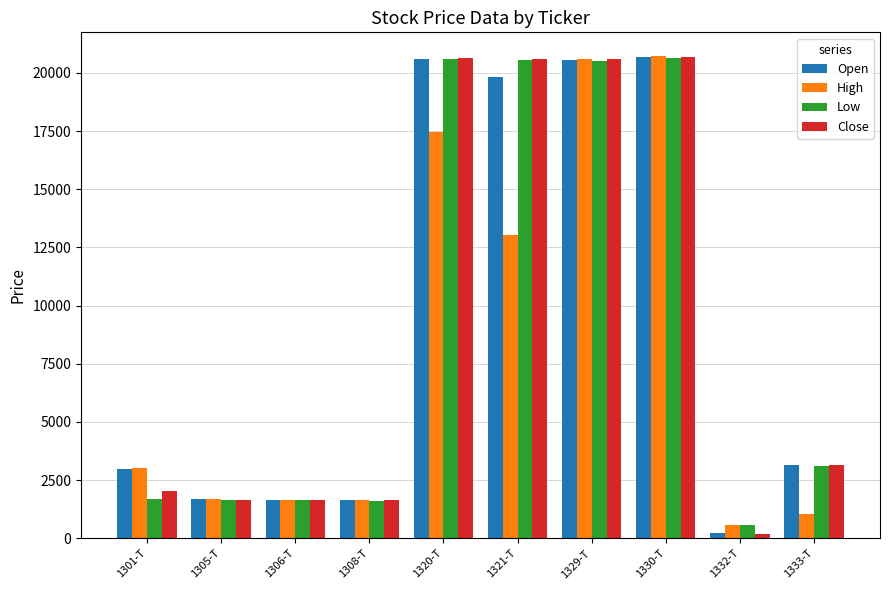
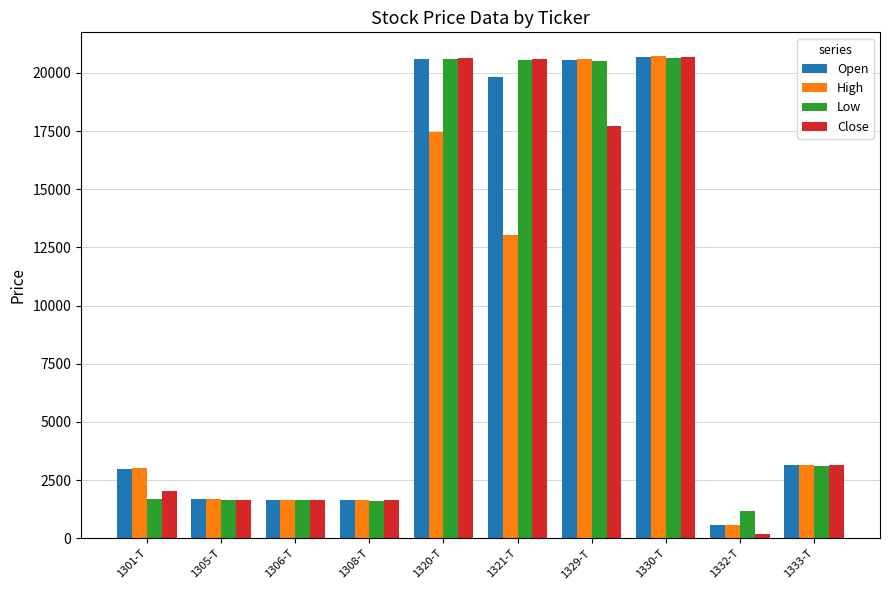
Close, 1329-T: 20600 -> 17700
Open, 1332-T: 200 -> 600
Low, 1332-T: 600 -> 1200
High, 1333-T: 1000 -> 3200
